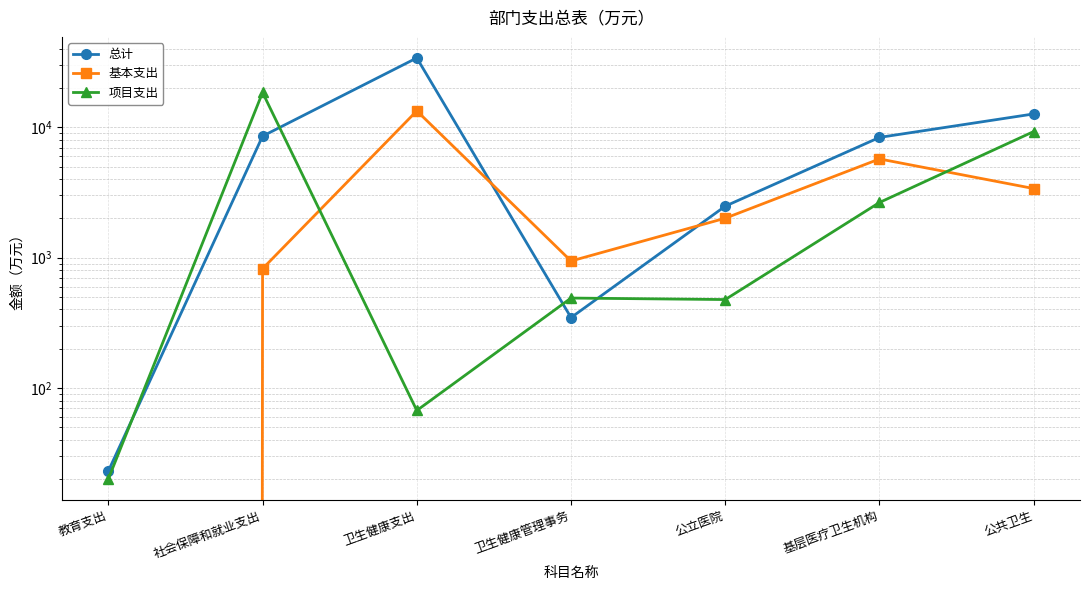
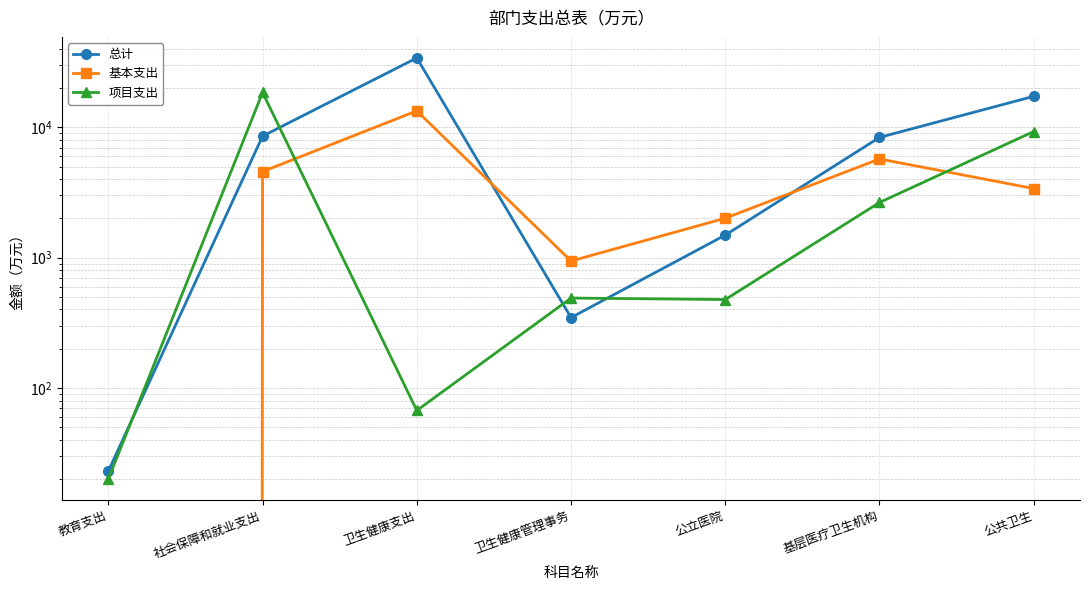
基本支出, 社会保障和就业支出: 800 -> 4600
总计, 公立医院: 2500 -> 1500
总计, 公共卫生: 13000 -> 17000
